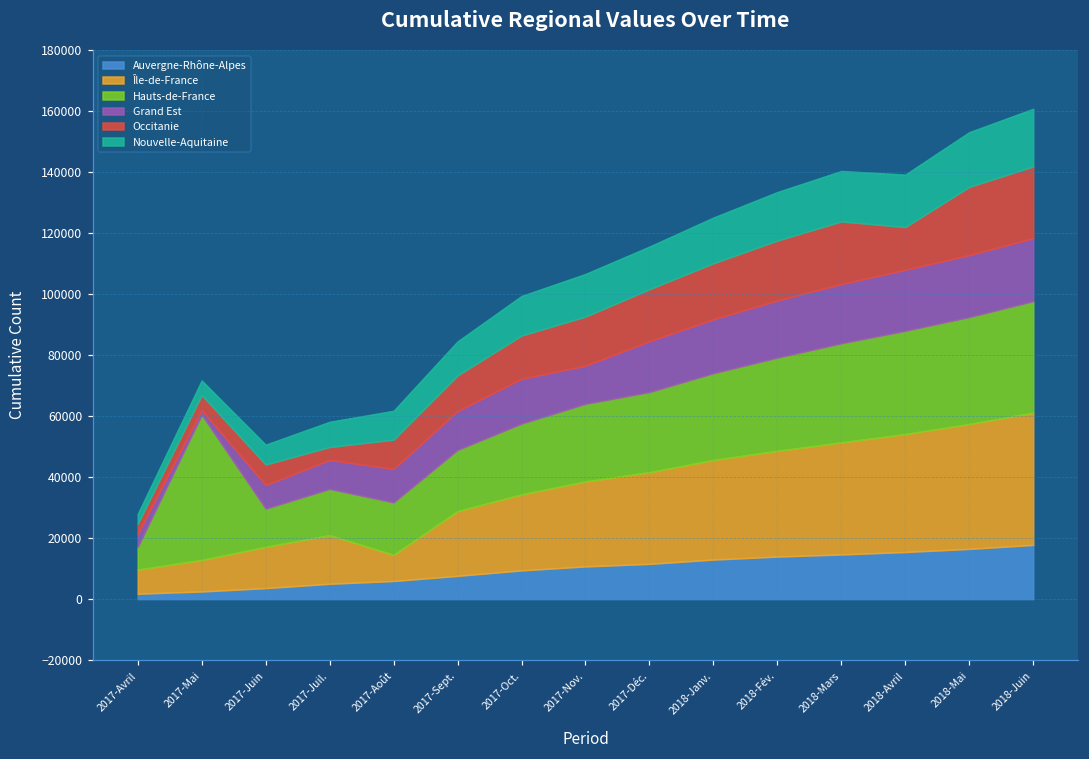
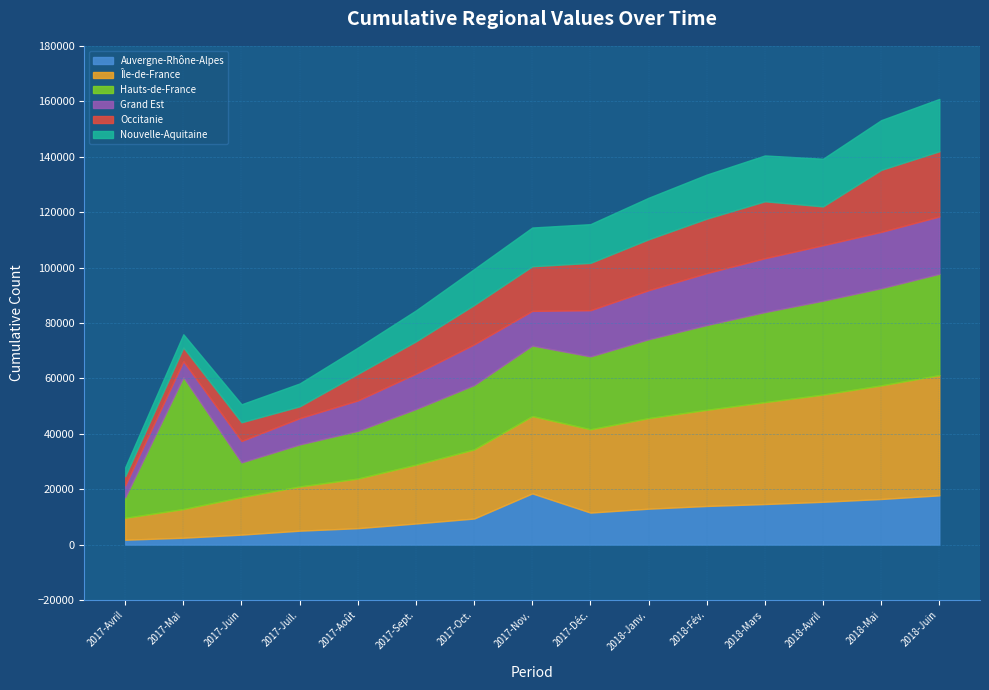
Grand Est, 2017-Mai: 2000 -> 6000
Île-de-France, 2017-Août: 9000 -> 18000
Auvergne-Rhône-Alpes, 2017-Nov.: 11000 -> 18000
